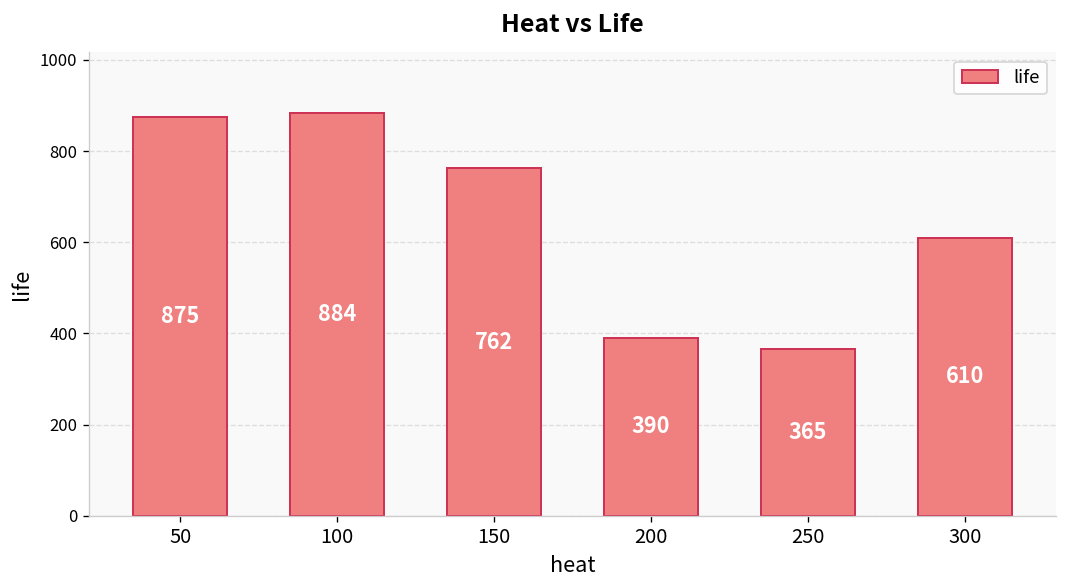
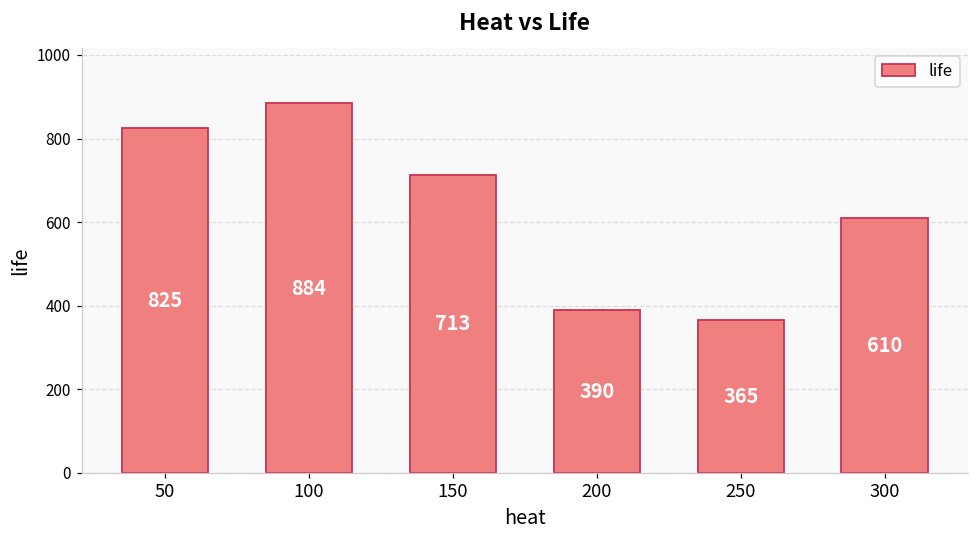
50: 875 -> 825
150: 762 -> 713
